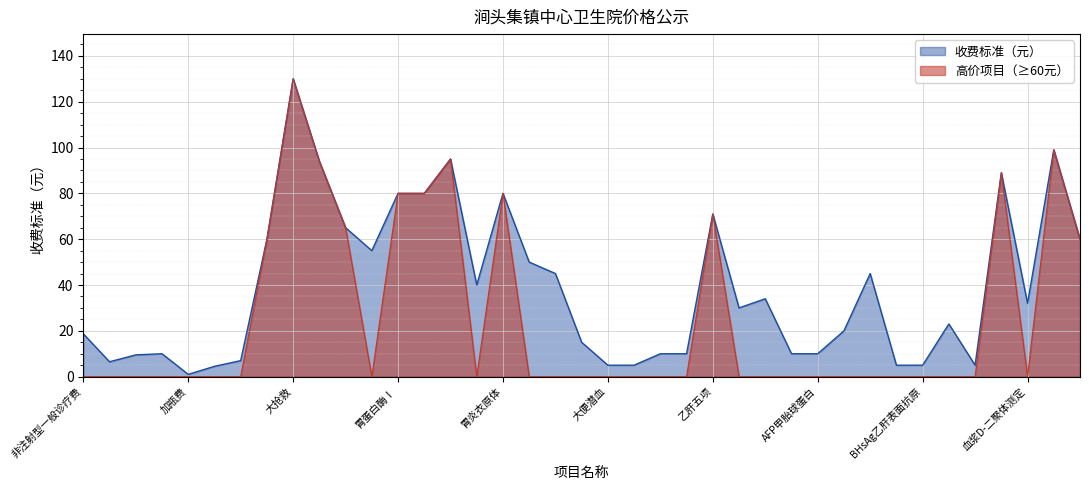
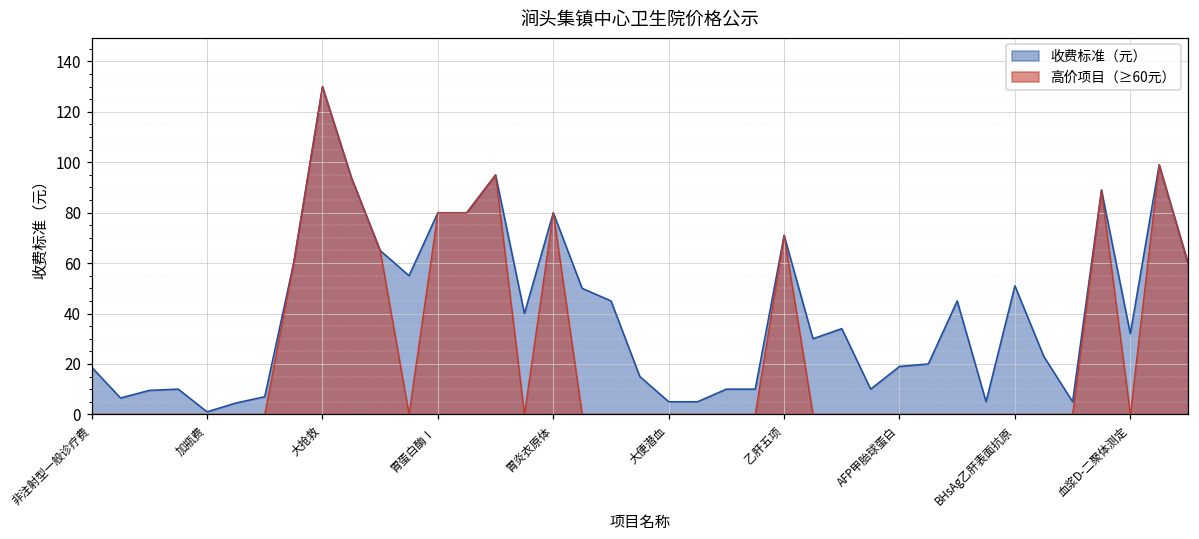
收费标准（元）, AFP甲胎球蛋白: 10 -> 19
收费标准（元）, BHsAg乙肝表面抗原: 5 -> 51
